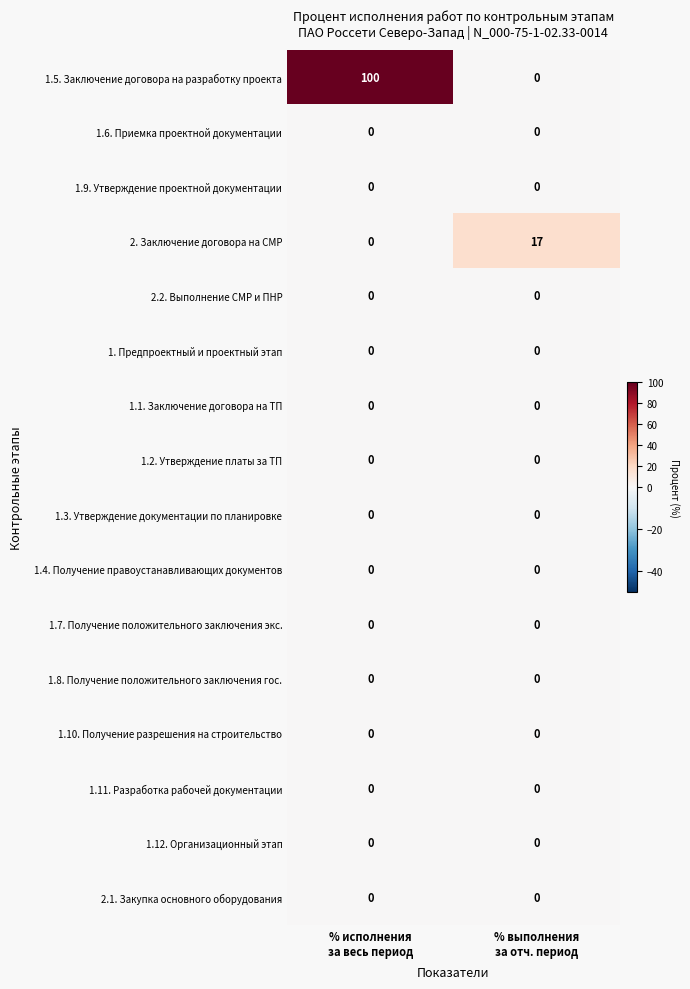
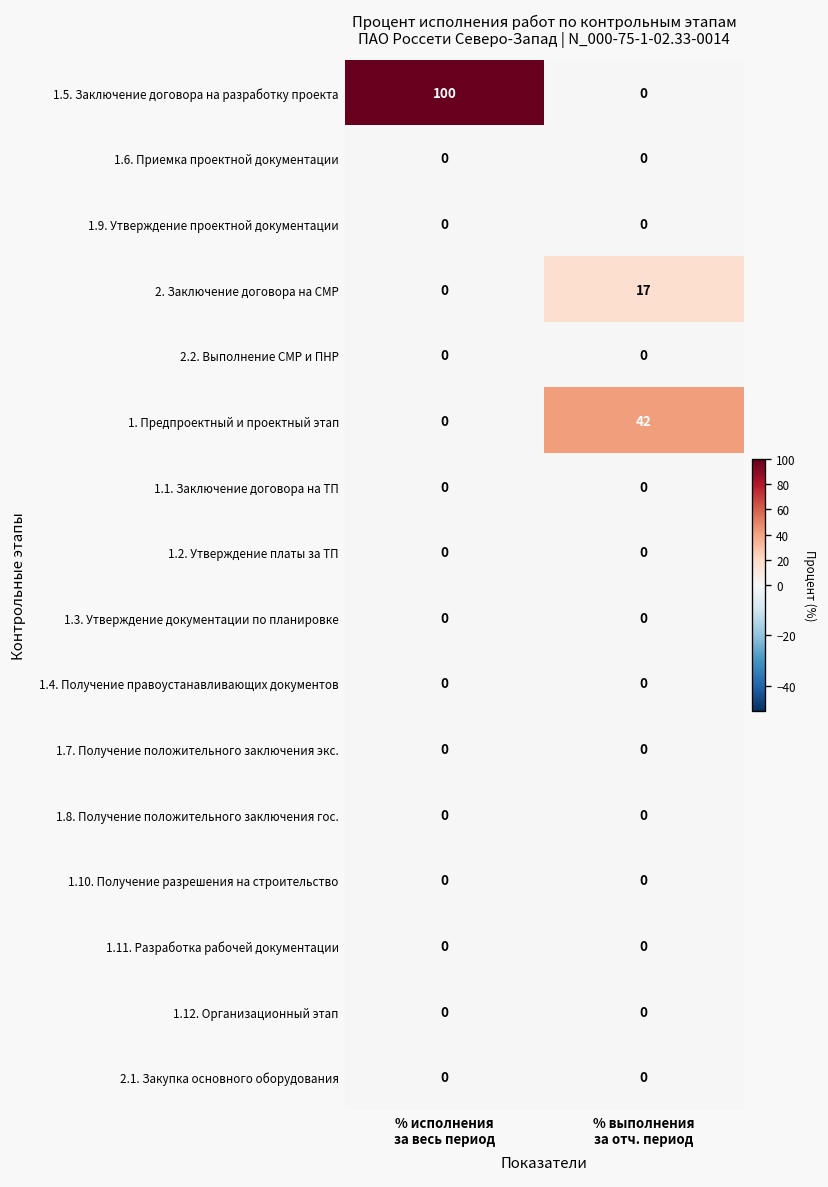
1. Предпроектный и проектный этап, % выполнения за отч. период: 0 -> 42
